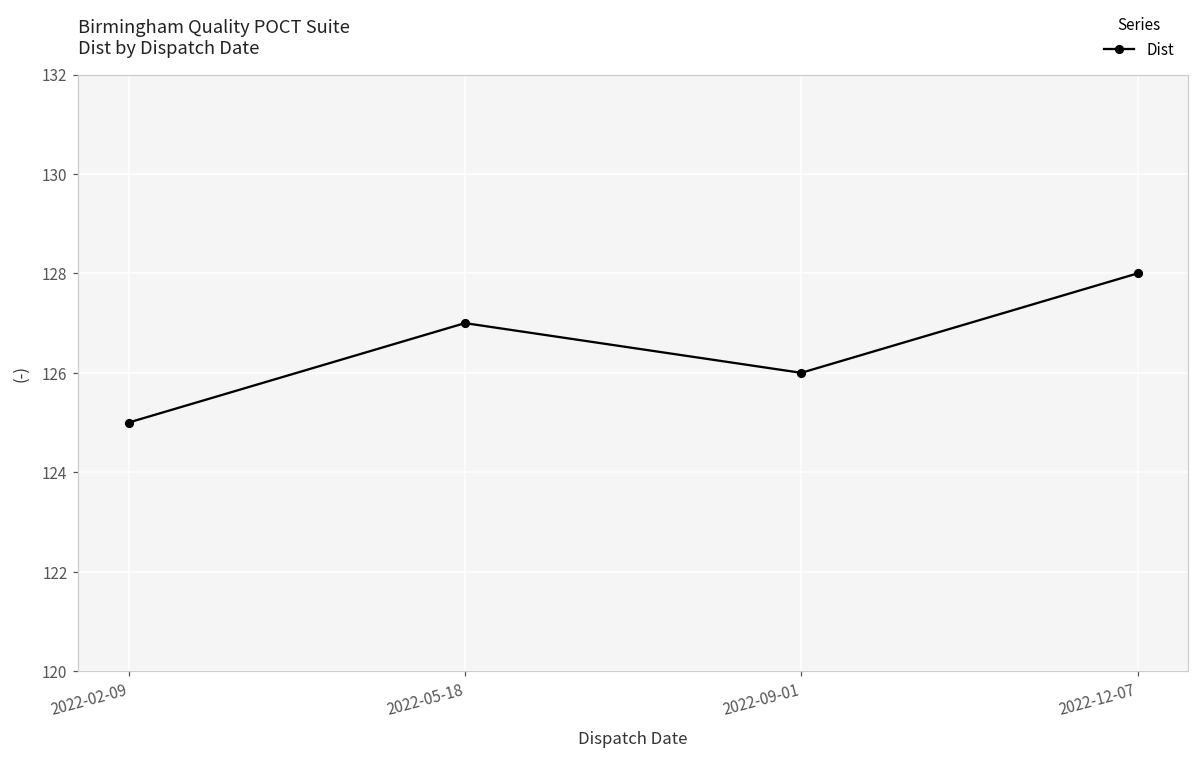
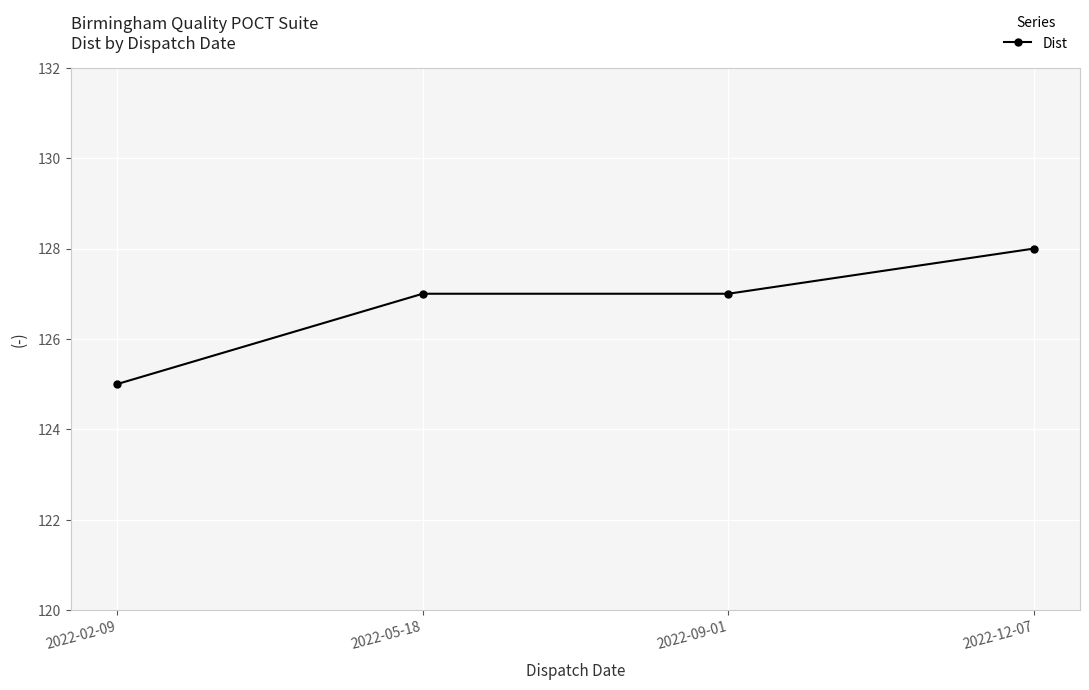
2022-09-01: 126 -> 127
